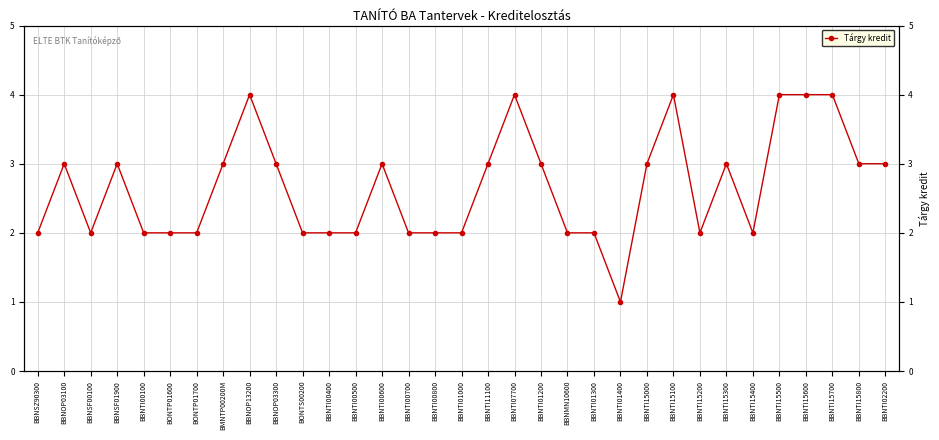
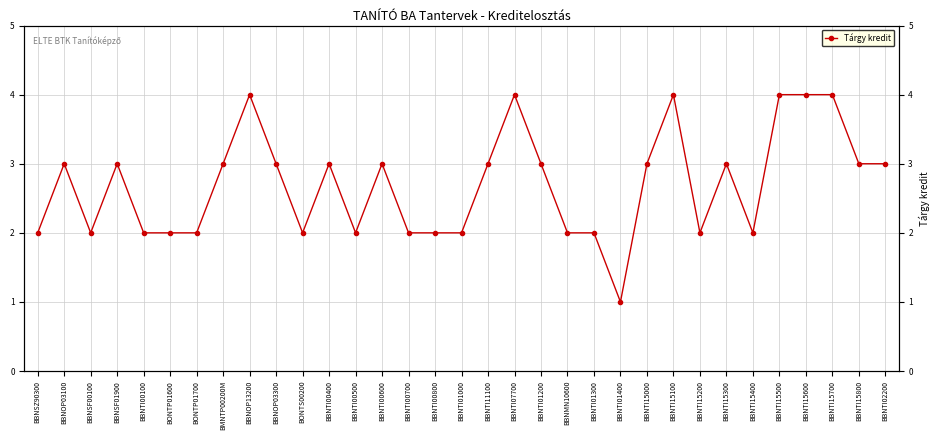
BBNTI00400: 2 -> 3
